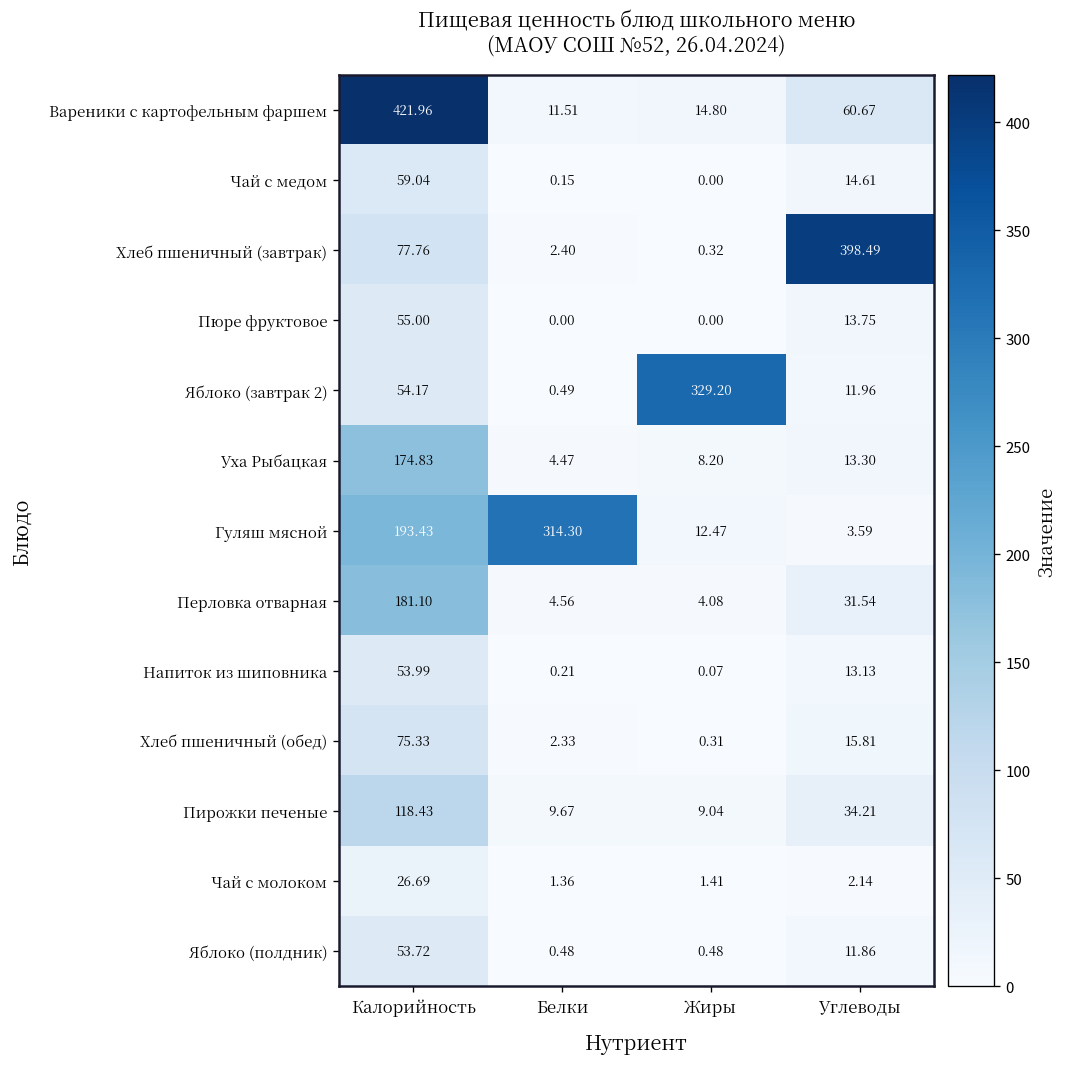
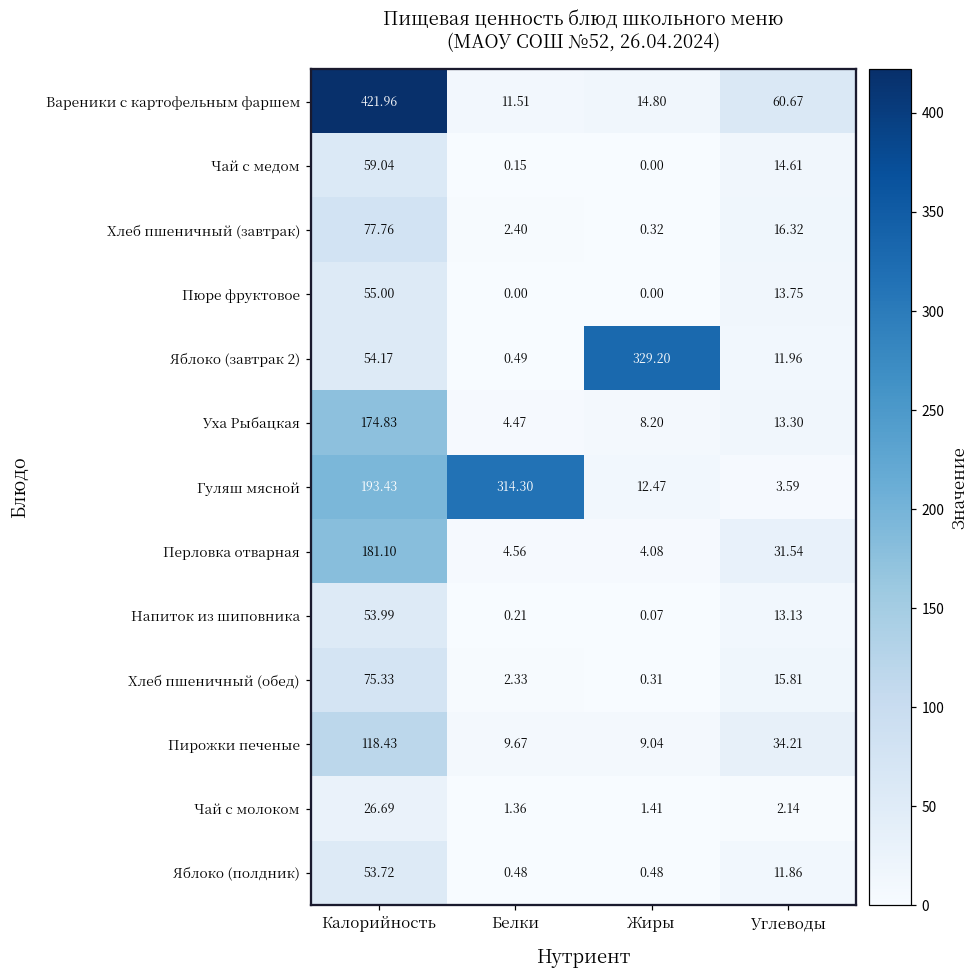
Хлеб пшеничный (завтрак), Углеводы: 398.49 -> 16.32
